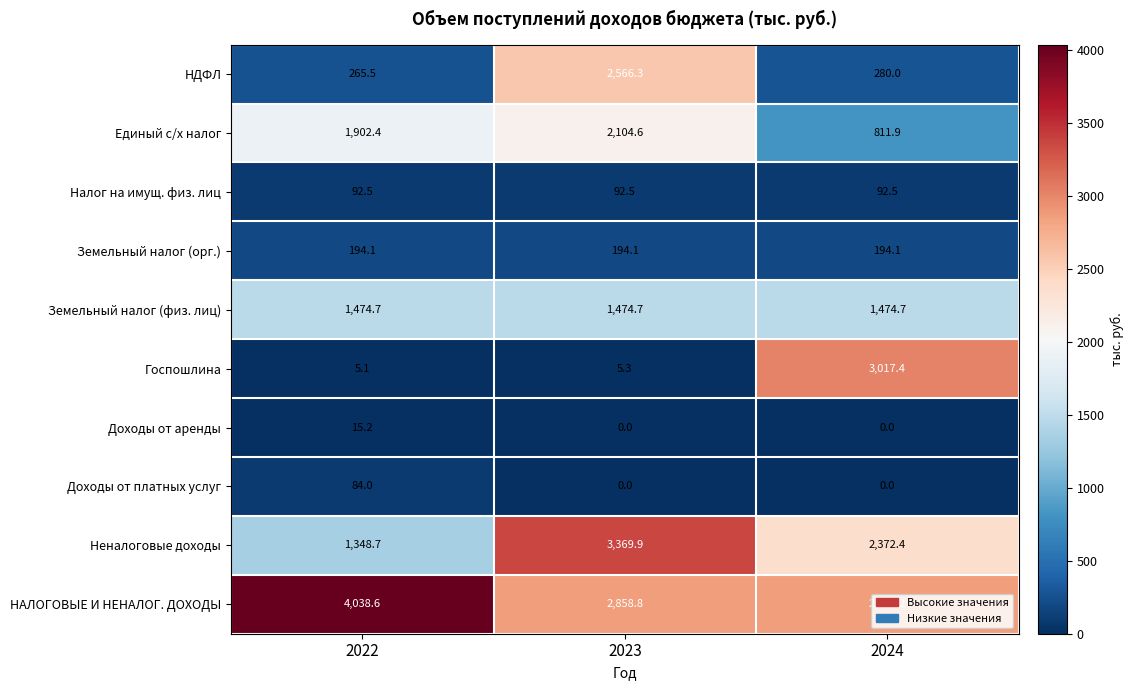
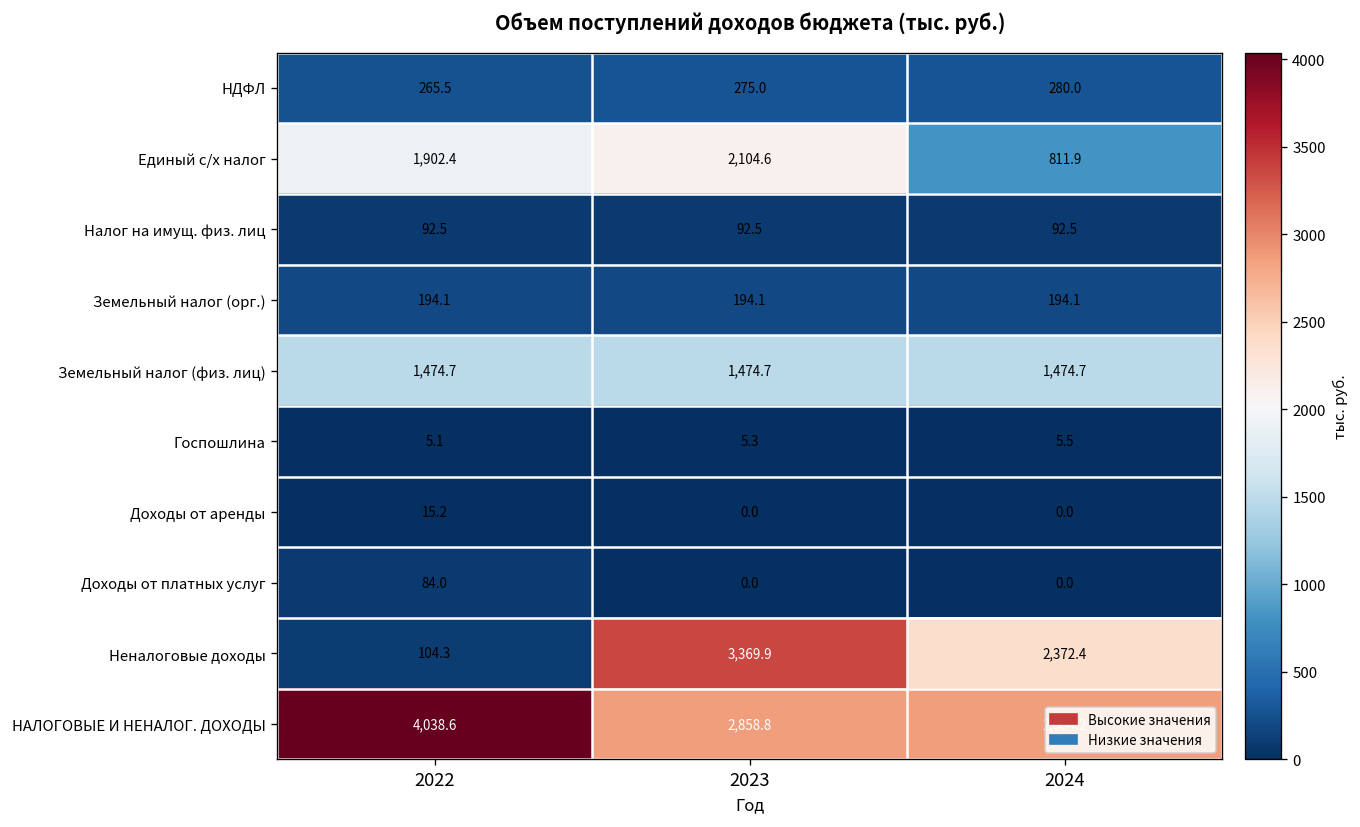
НДФЛ, 2023: 2,566.3 -> 275.0
Госпошлина, 2024: 3,017.4 -> 5.5
Неналоговые доходы, 2022: 1,348.7 -> 104.3
